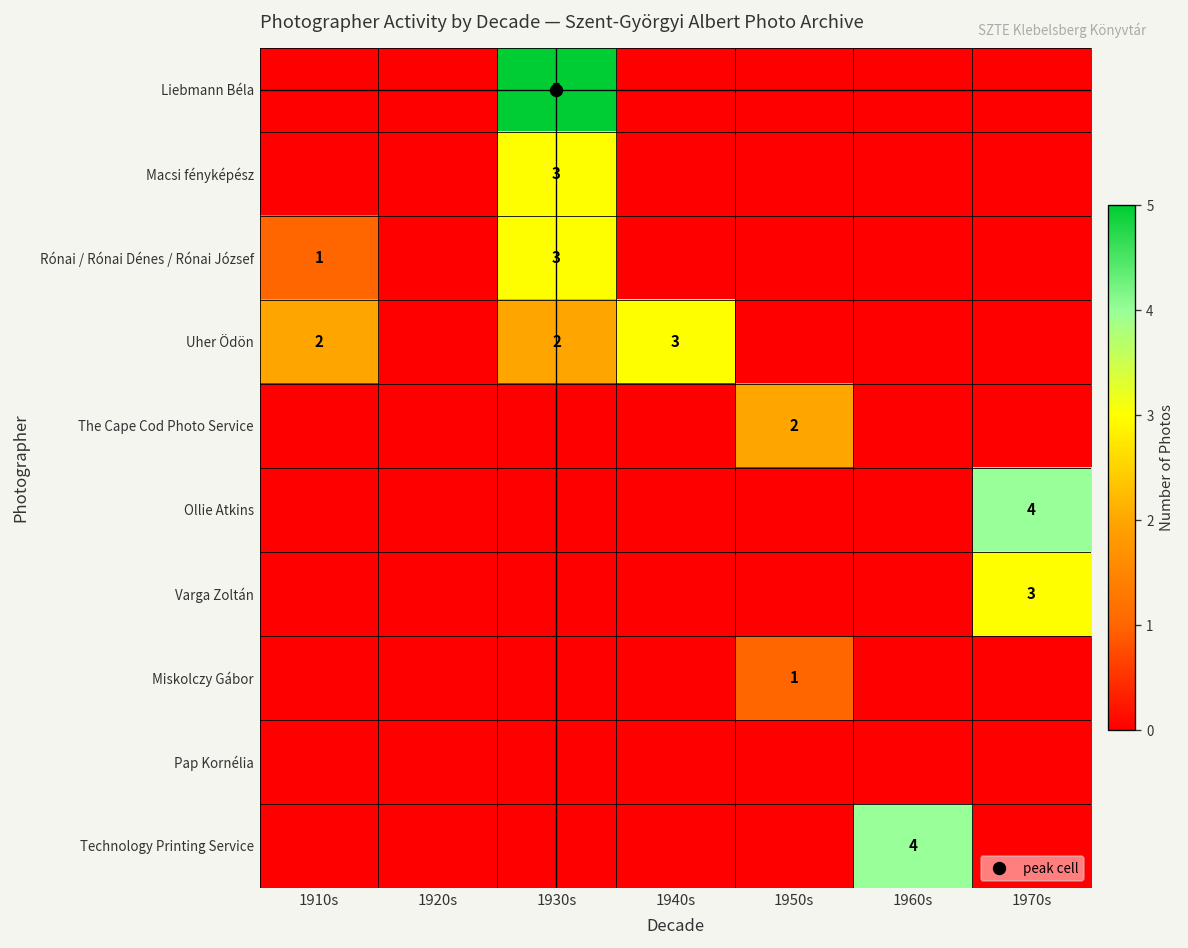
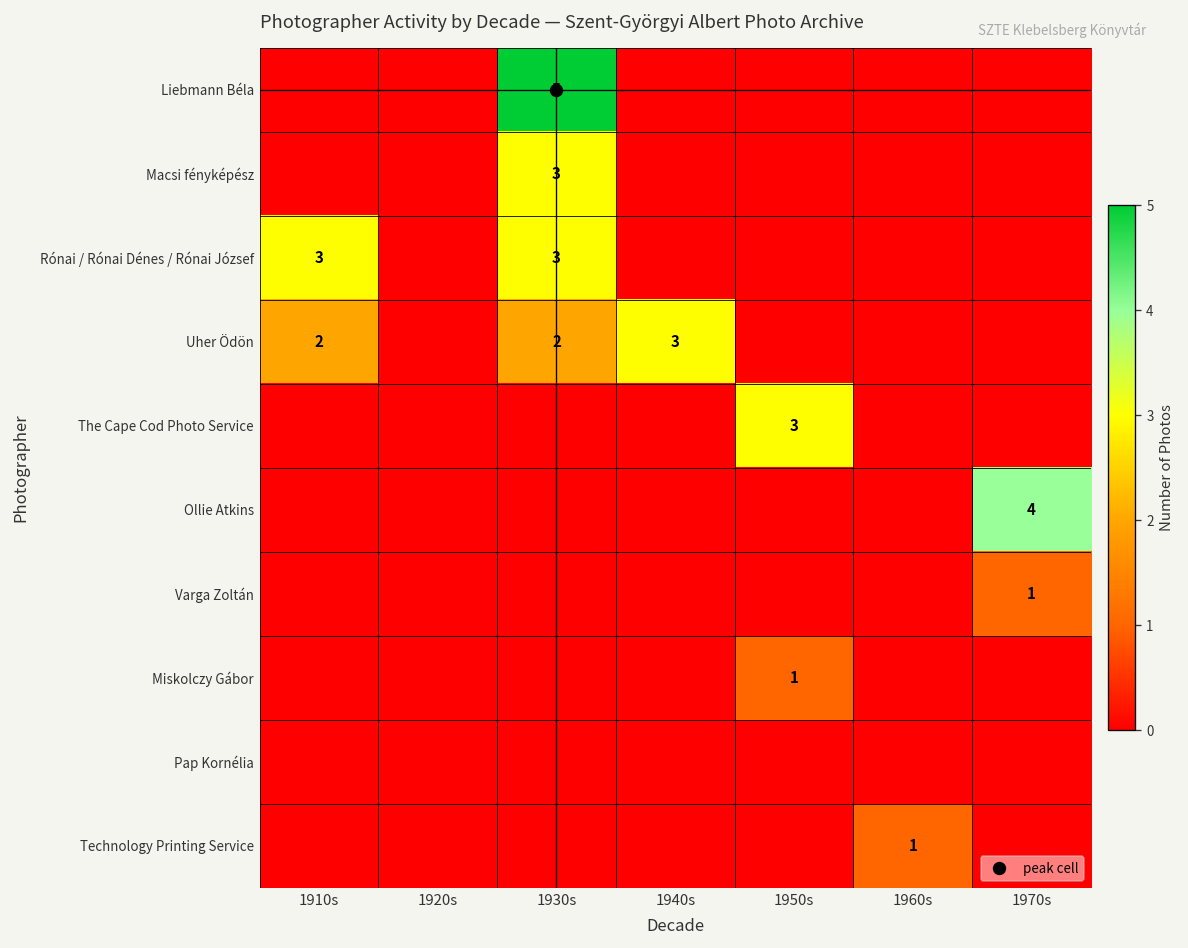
Rónai / Rónai Dénes / Rónai József, 1910s: 1 -> 3
The Cape Cod Photo Service, 1950s: 2 -> 3
Varga Zoltán, 1970s: 3 -> 1
Technology Printing Service, 1960s: 4 -> 1
